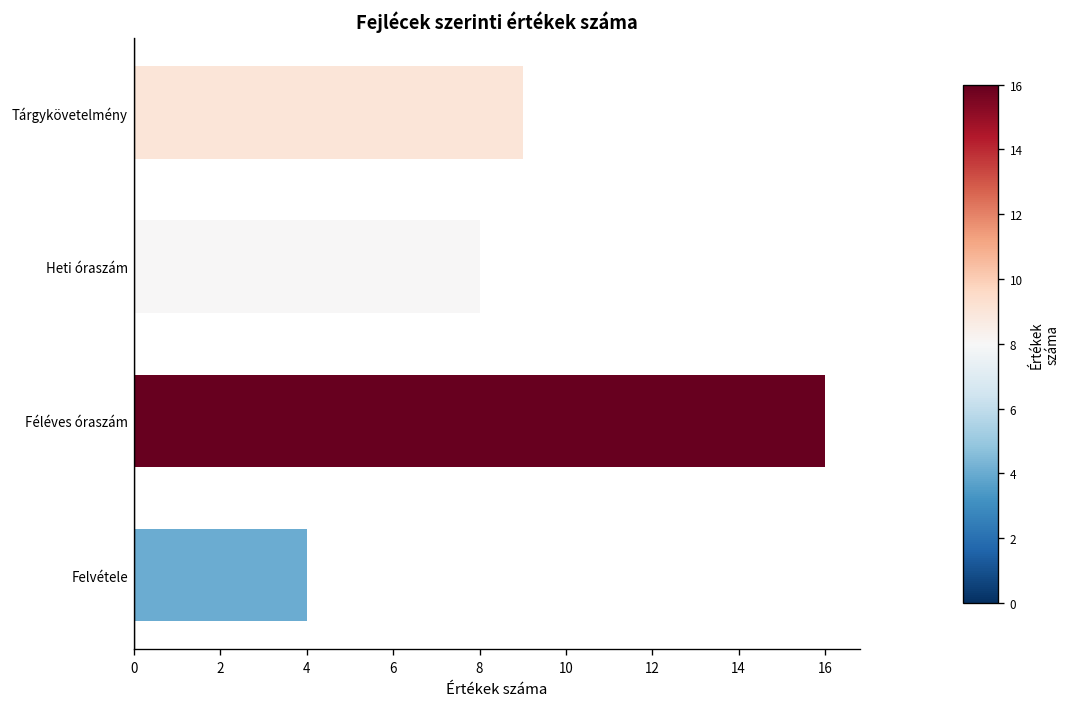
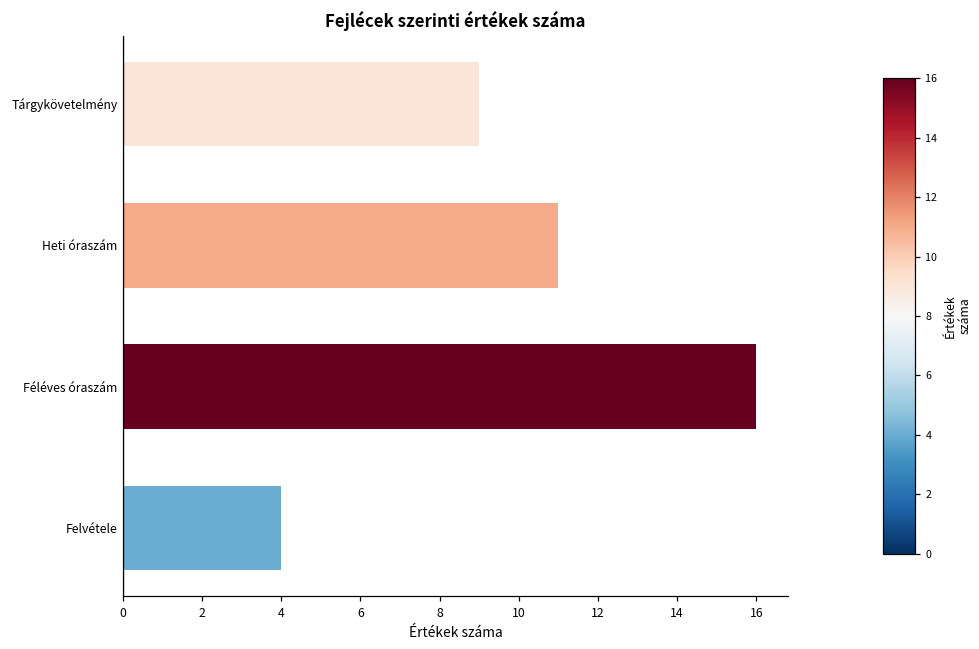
Heti óraszám: 8 -> 11
